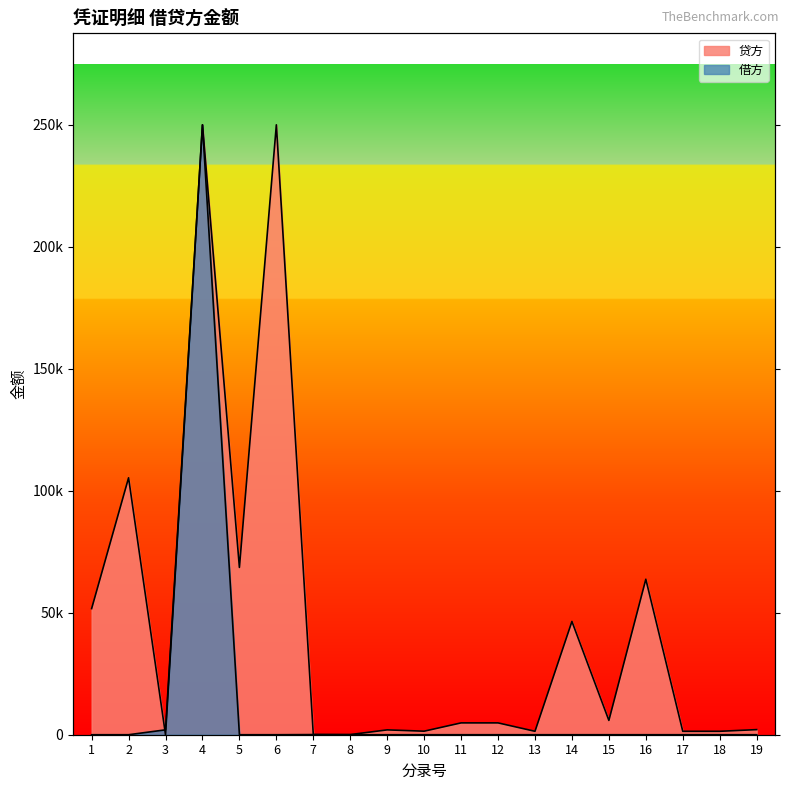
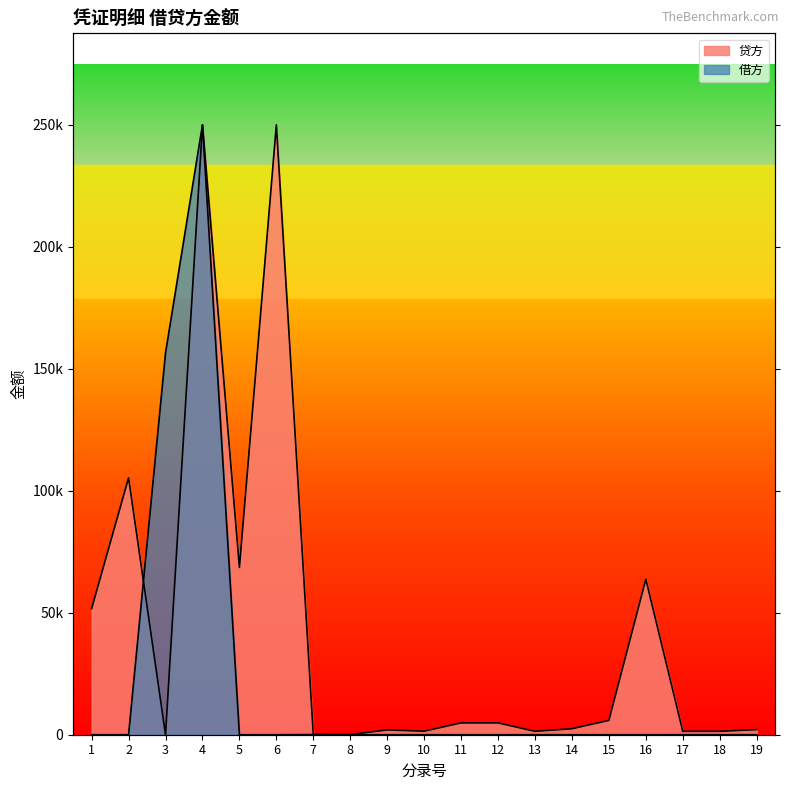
借方, 3: 2000 -> 157000
贷方, 14: 46000 -> 2000
